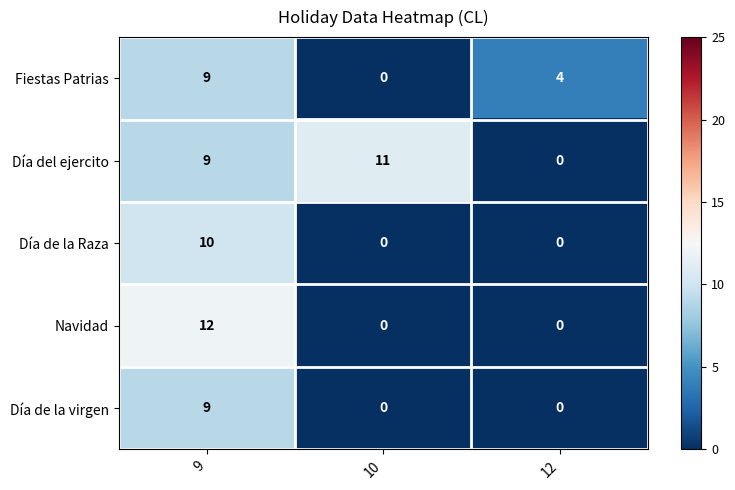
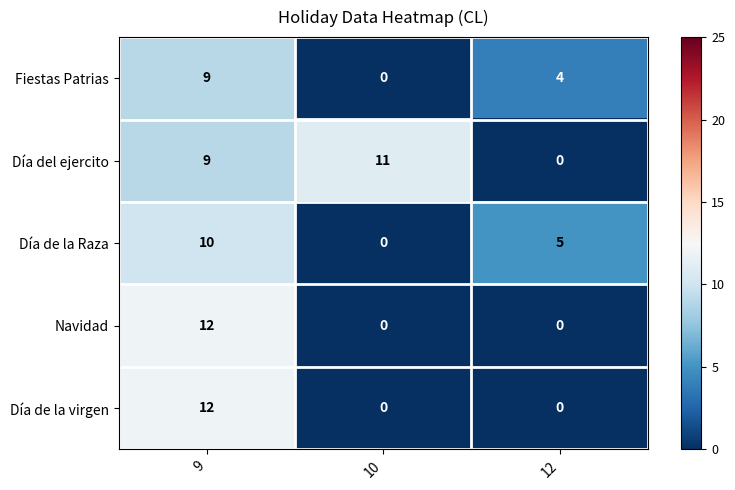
Día de la Raza, 12: 0 -> 5
Día de la virgen, 9: 9 -> 12
